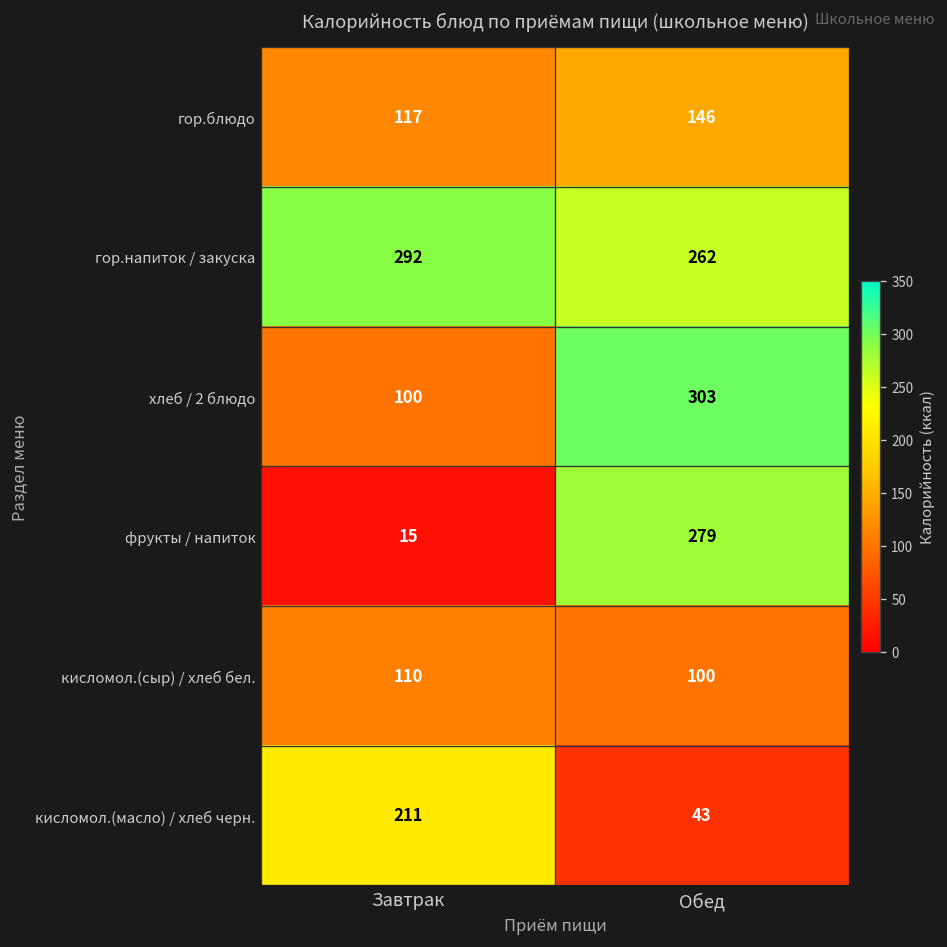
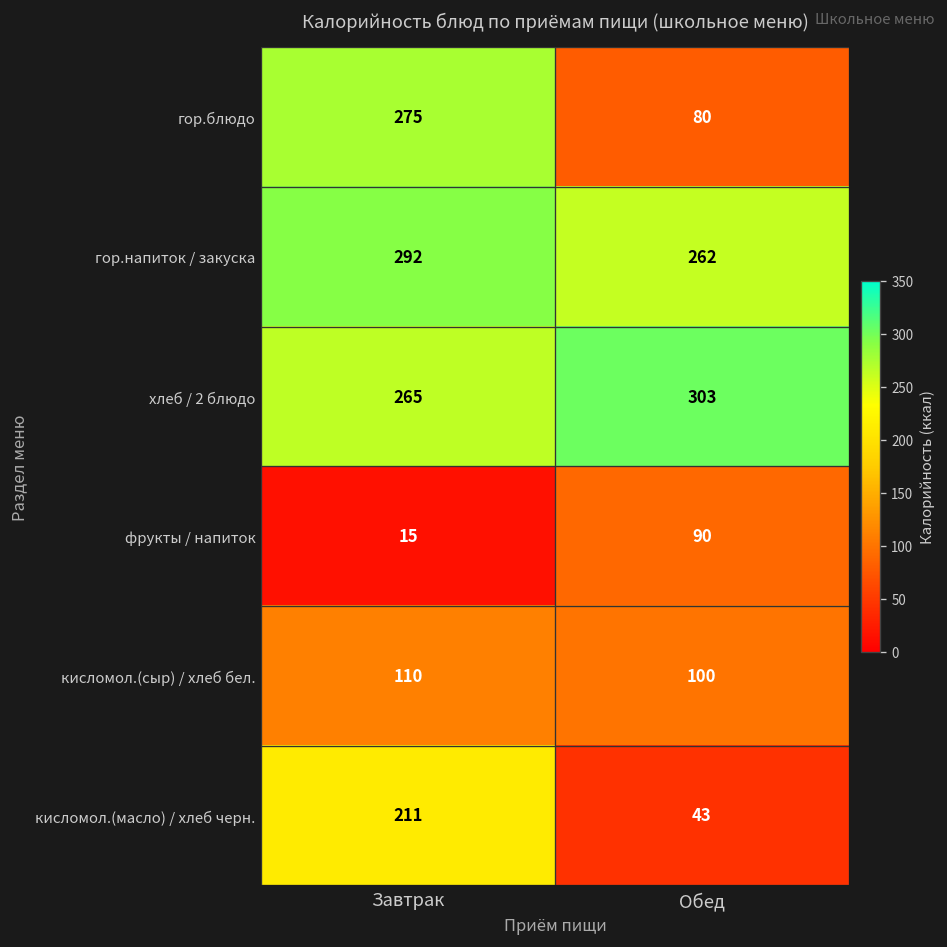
гор.блюдо, Завтрак: 117 -> 275
гор.блюдо, Обед: 146 -> 80
хлеб / 2 блюдо, Завтрак: 100 -> 265
фрукты / напиток, Обед: 279 -> 90
